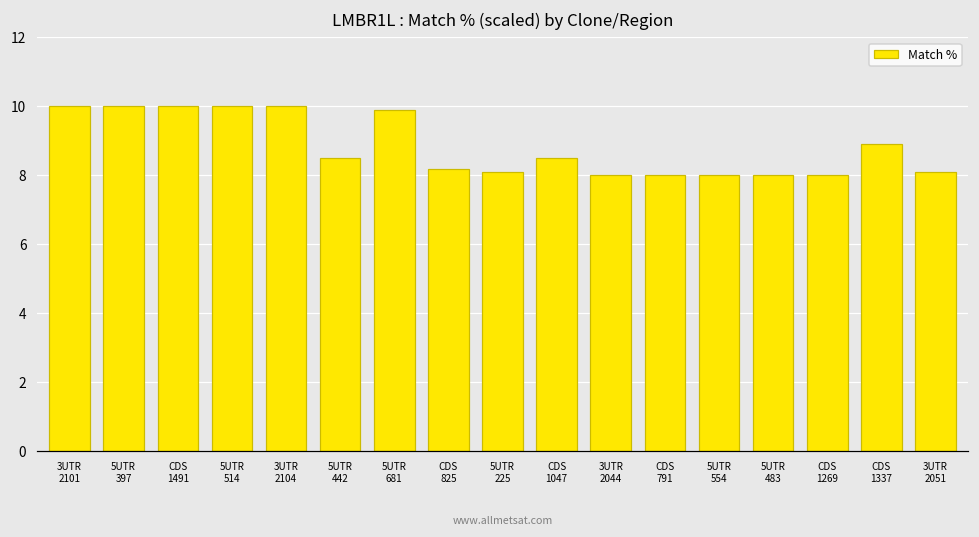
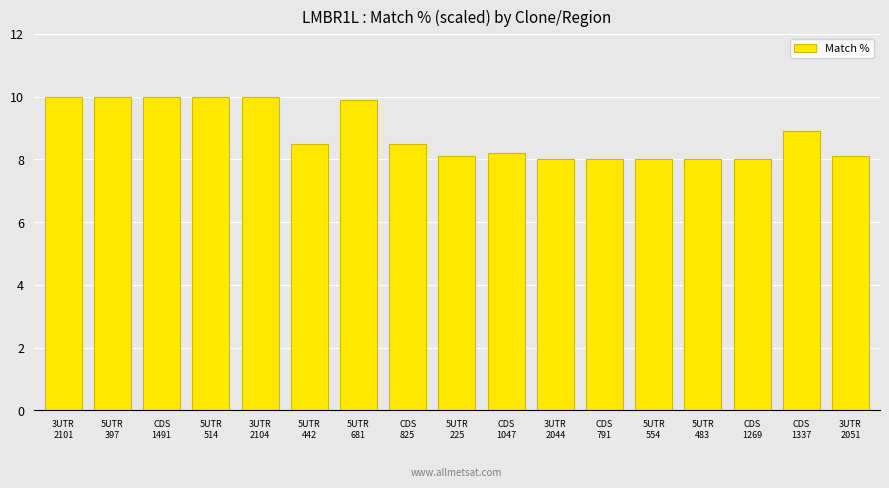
CDS 825: 8.2 -> 8.5
CDS 1047: 8.5 -> 8.2
